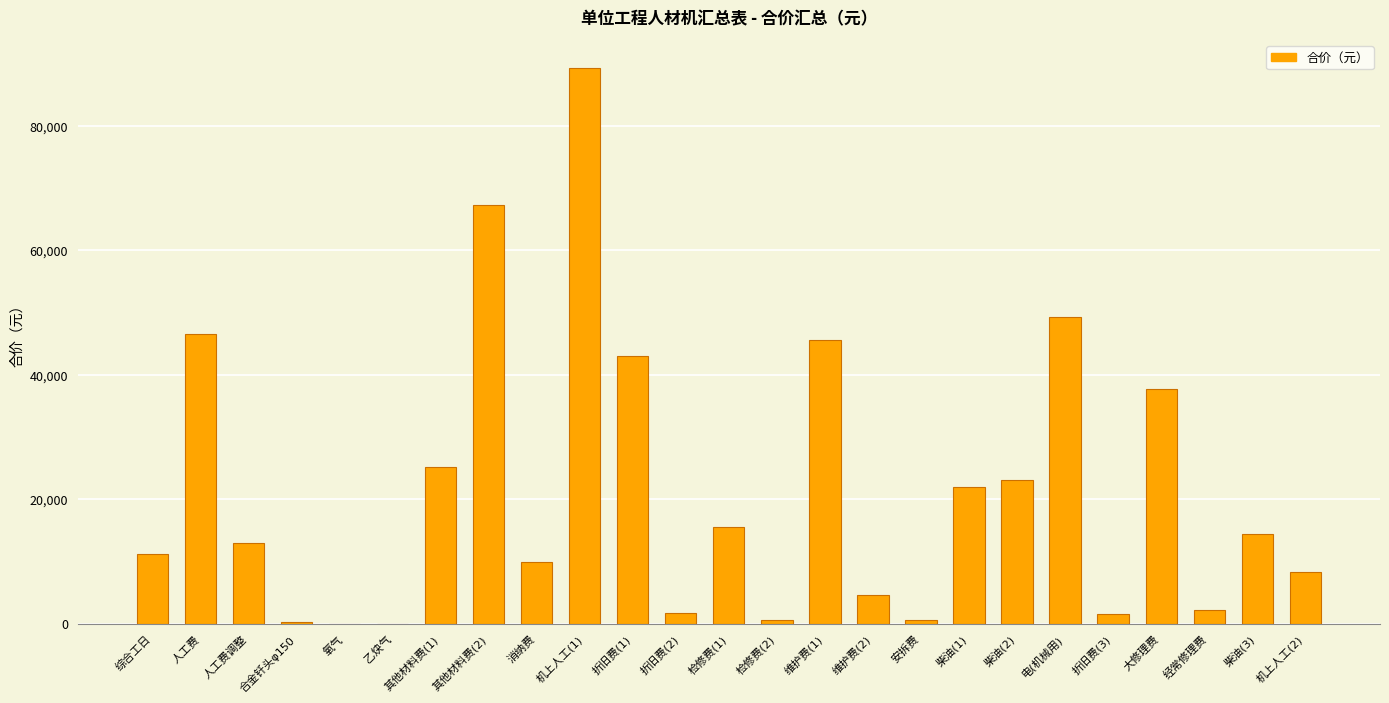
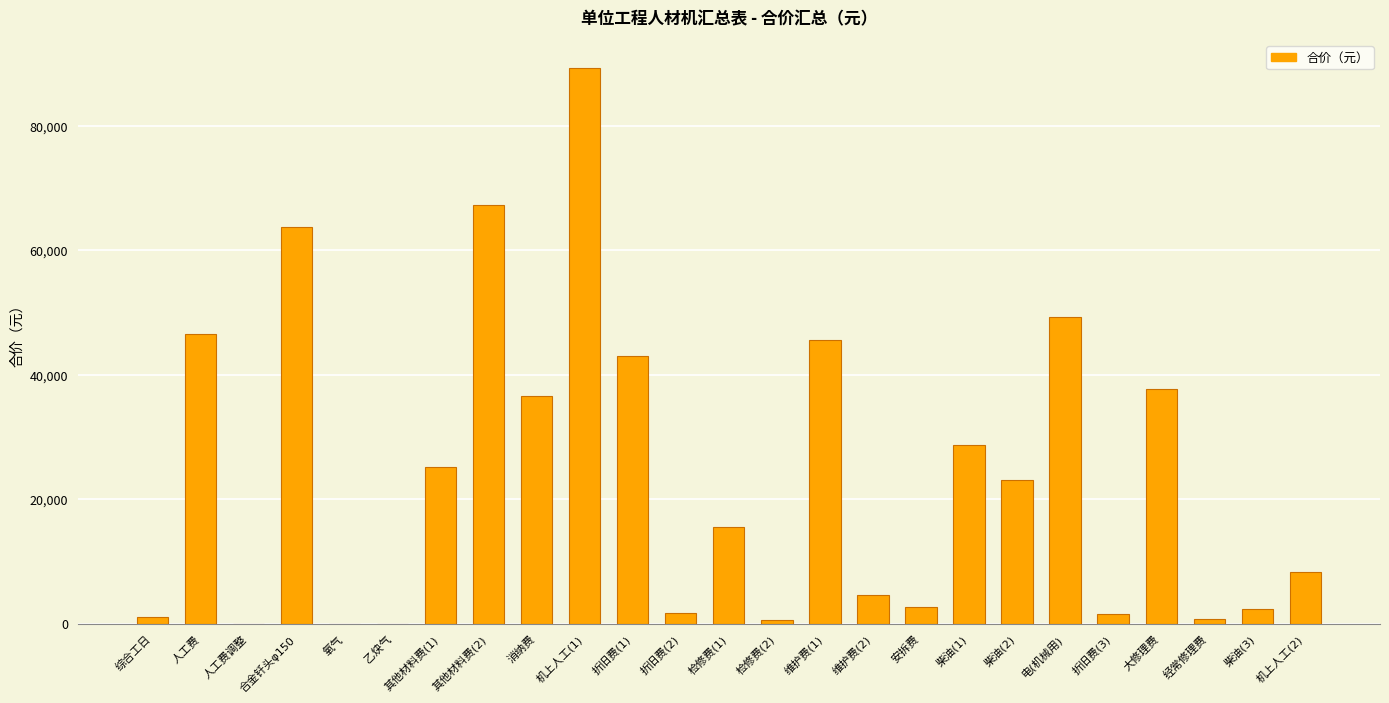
综合工日: 11,000 -> 1,000
人工费调整: 13,000 -> 0
合金钎头φ150: 0 -> 64,000
消纳费: 10,000 -> 37,000
安拆费: 1,000 -> 3,000
柴油(1): 22,000 -> 29,000
经常修理费: 2,000 -> 1,000
柴油(3): 14,000 -> 2,000
